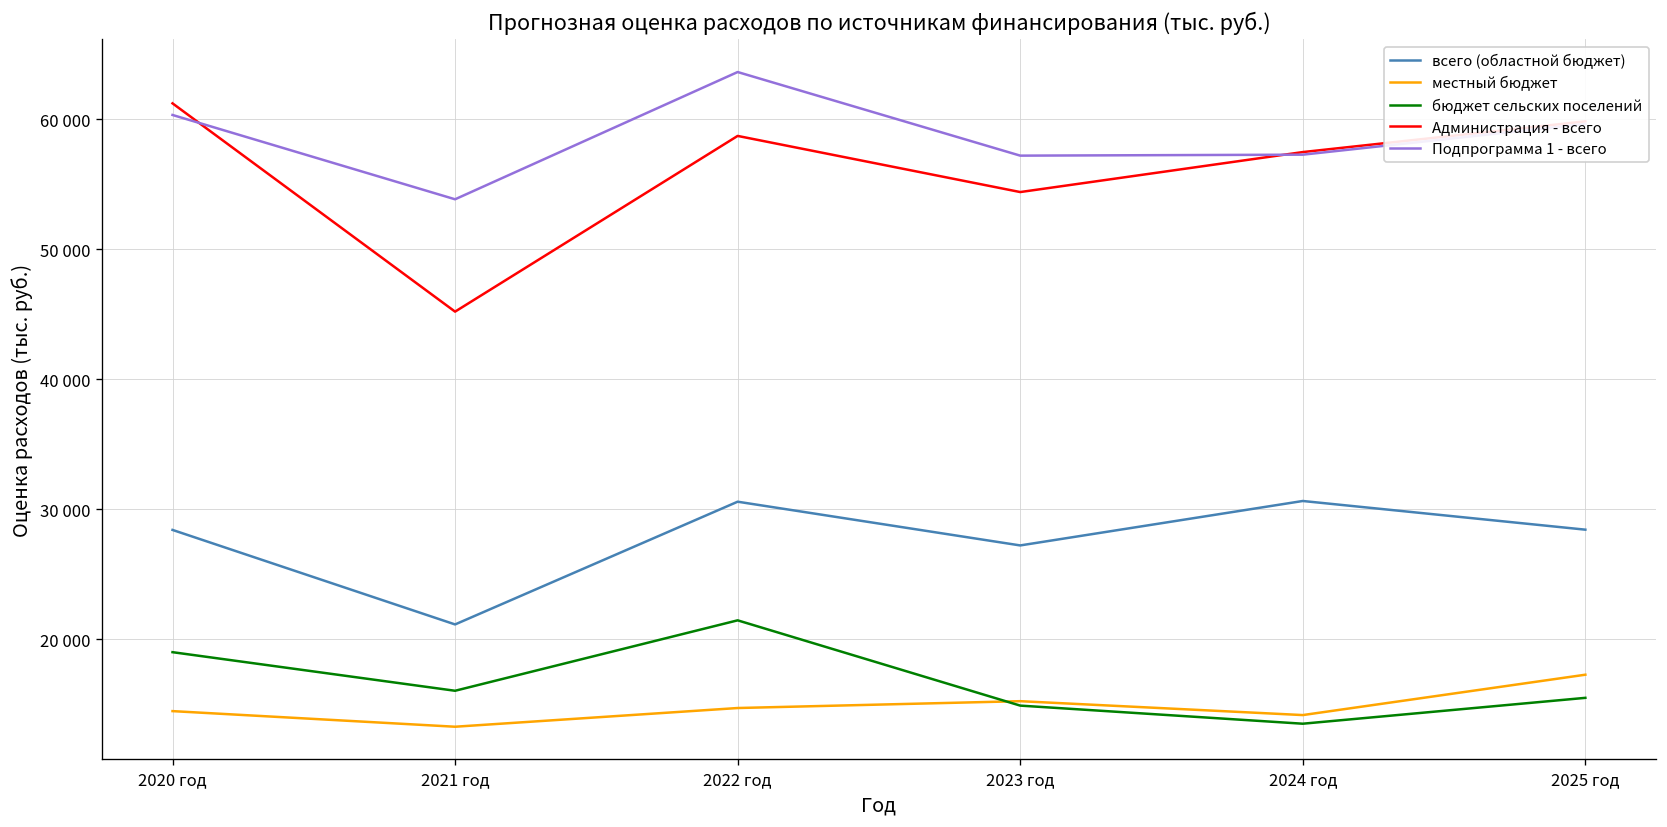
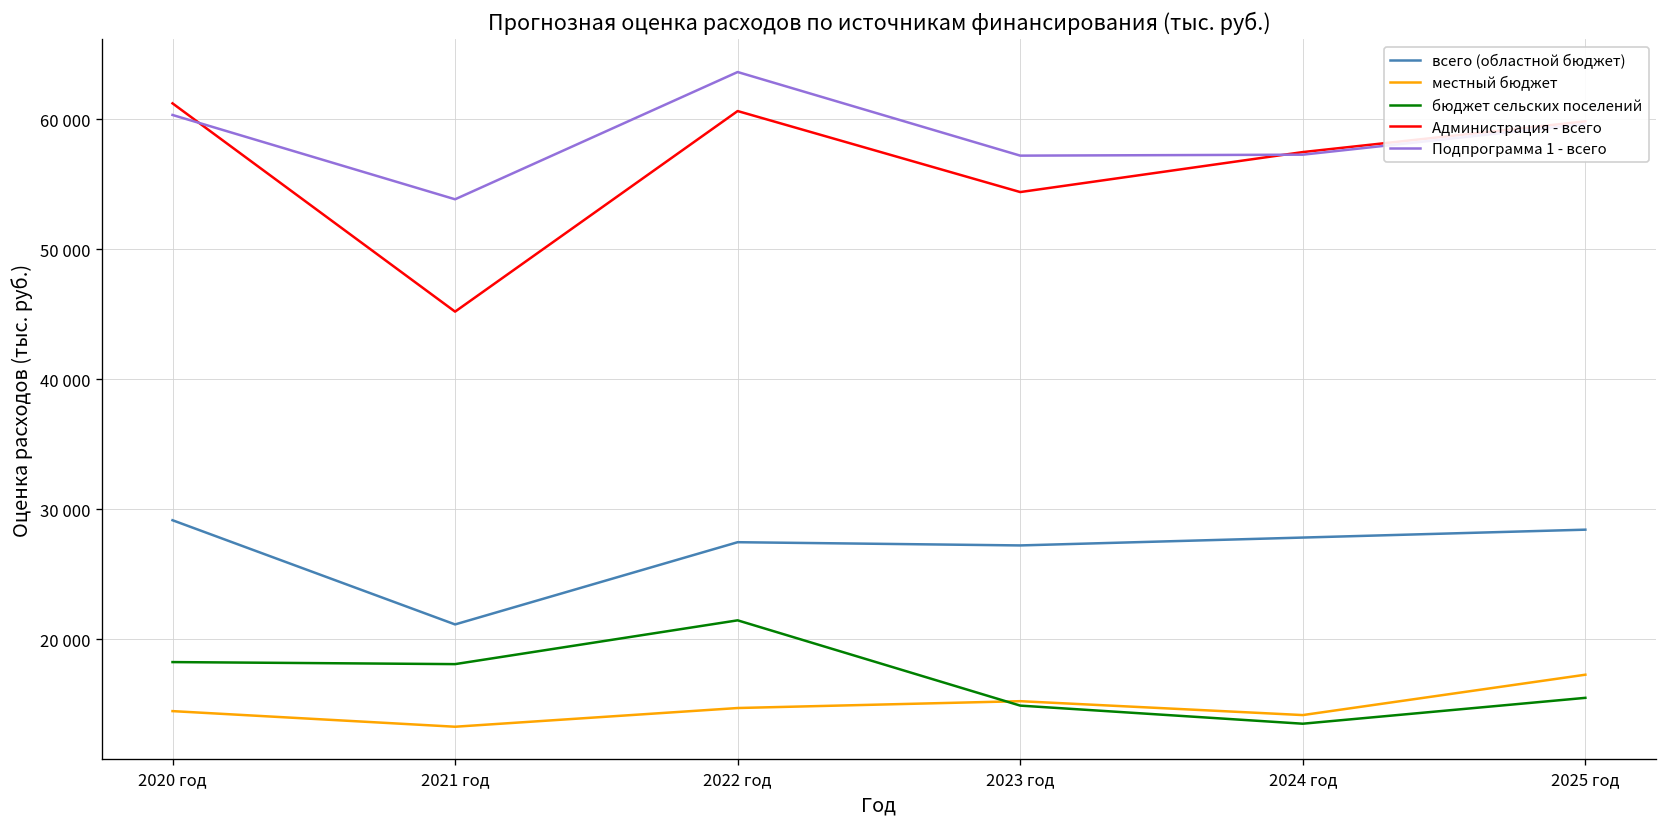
всего (областной бюджет), 2020 год: 28400 -> 29200
бюджет сельских поселений, 2020 год: 19000 -> 18300
бюджет сельских поселений, 2021 год: 16100 -> 18100
всего (областной бюджет), 2022 год: 30600 -> 27500
Администрация - всего, 2022 год: 58700 -> 60600
всего (областной бюджет), 2024 год: 30600 -> 27800
